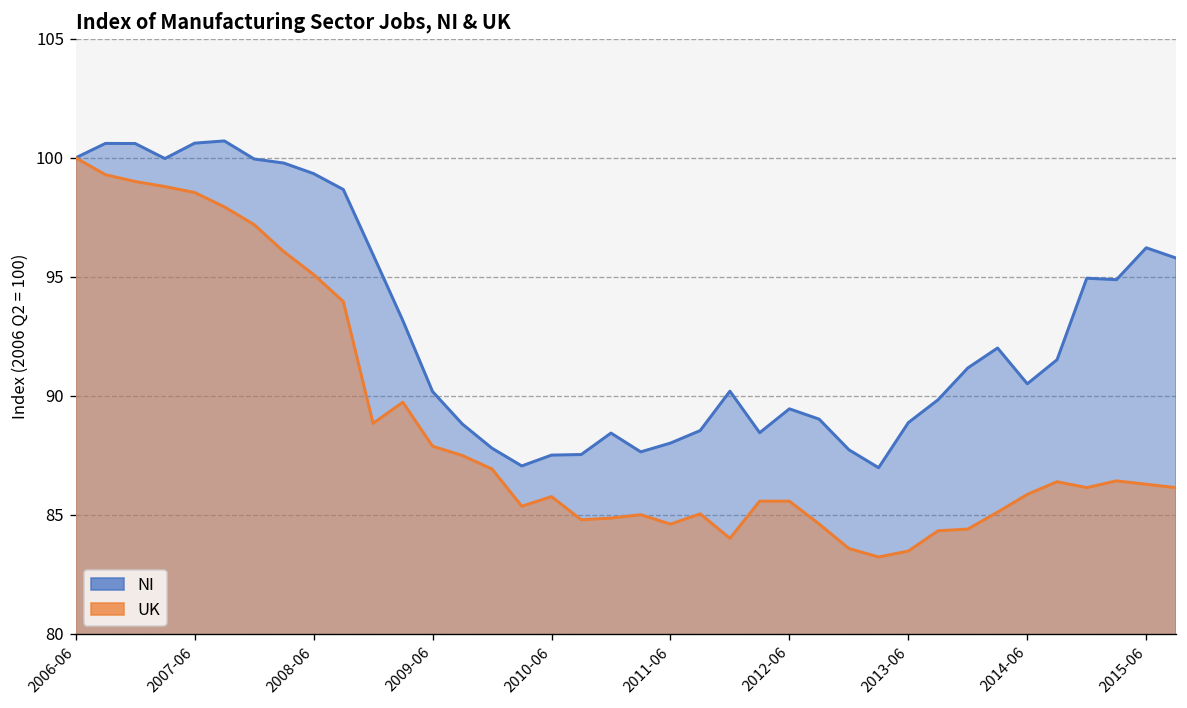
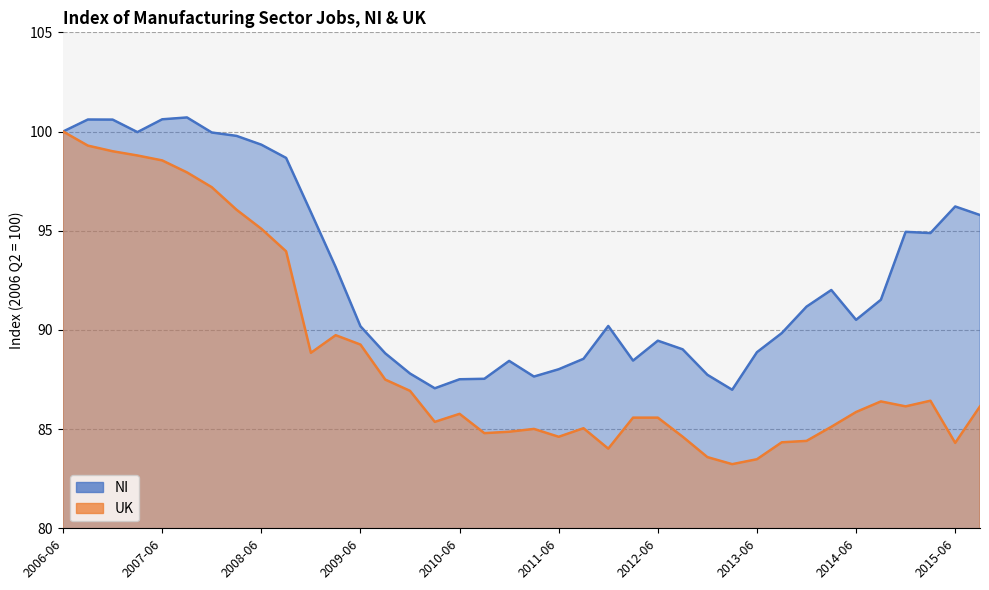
UK, 2009-06: 87.9 -> 89.3
UK, 2015-06: 86.3 -> 84.3
